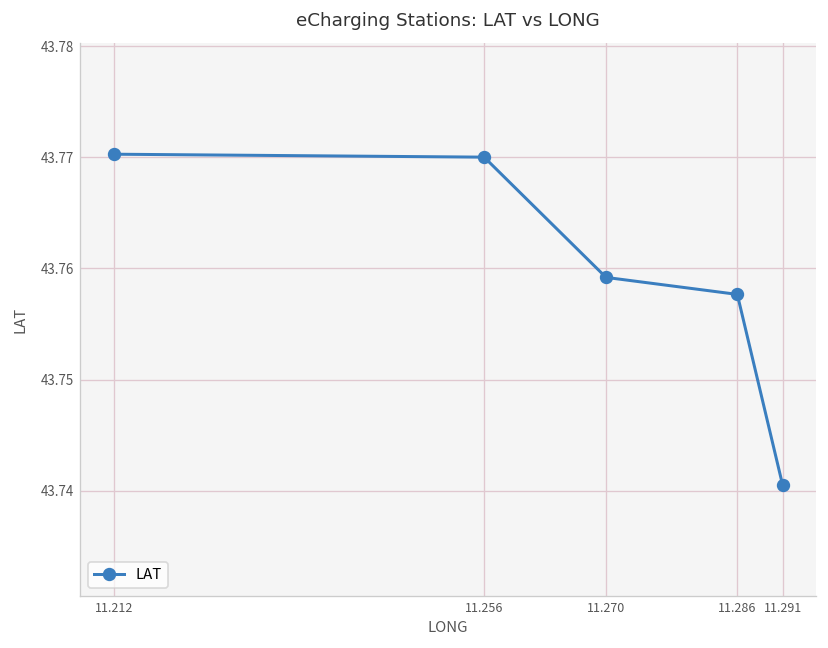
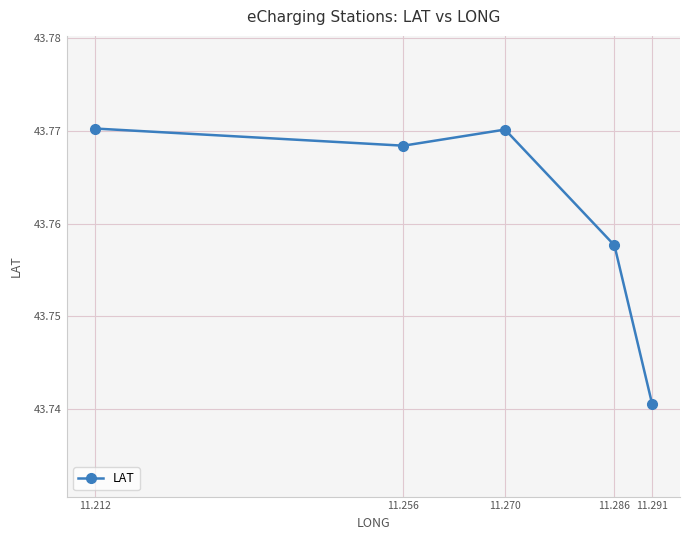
11.256: 43.770 -> 43.768
11.270: 43.759 -> 43.770
